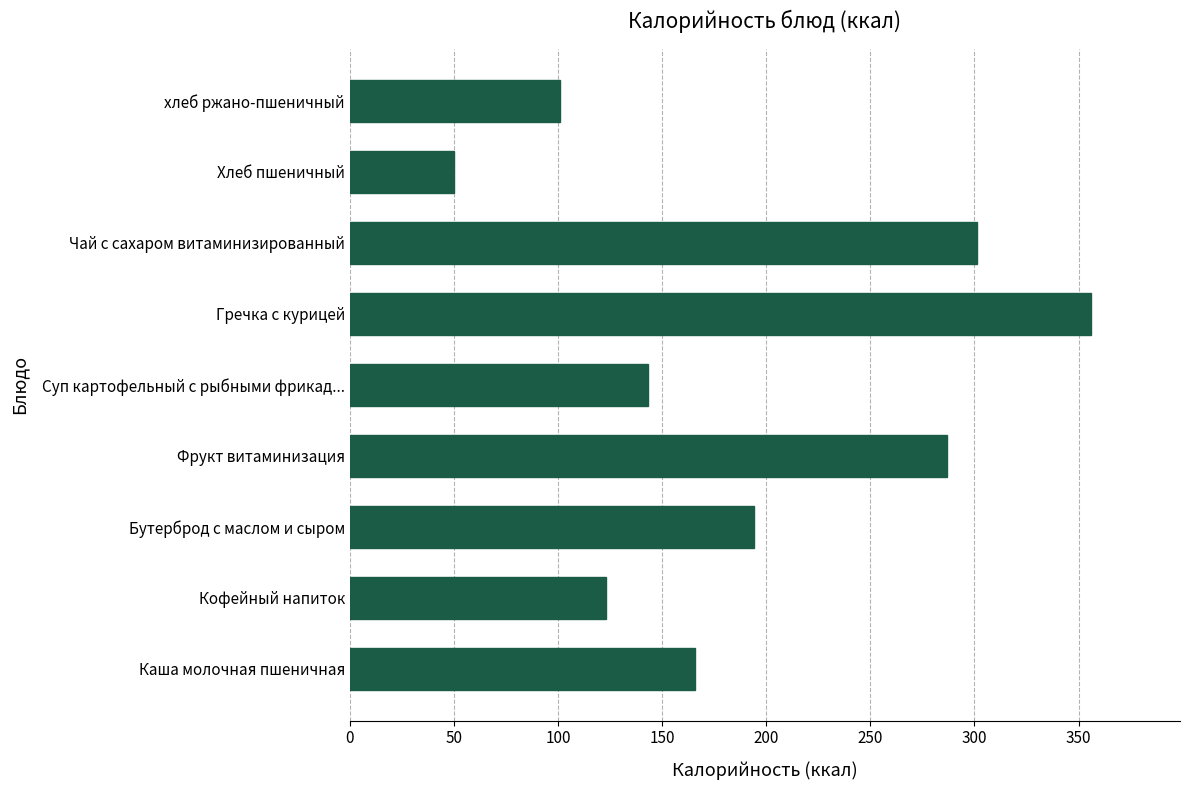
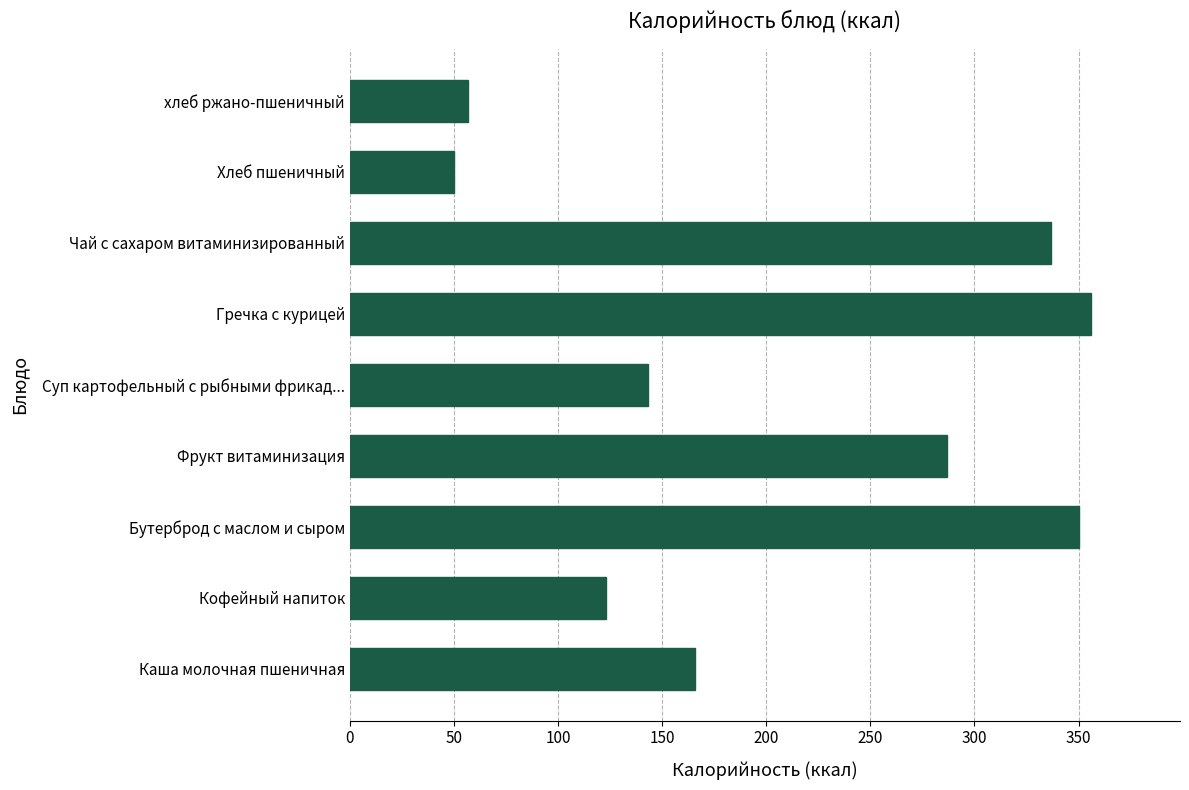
хлеб ржано-пшеничный: 101 -> 57
Чай с сахаром витаминизированный: 301 -> 337
Бутерброд с маслом и сыром: 194 -> 350
